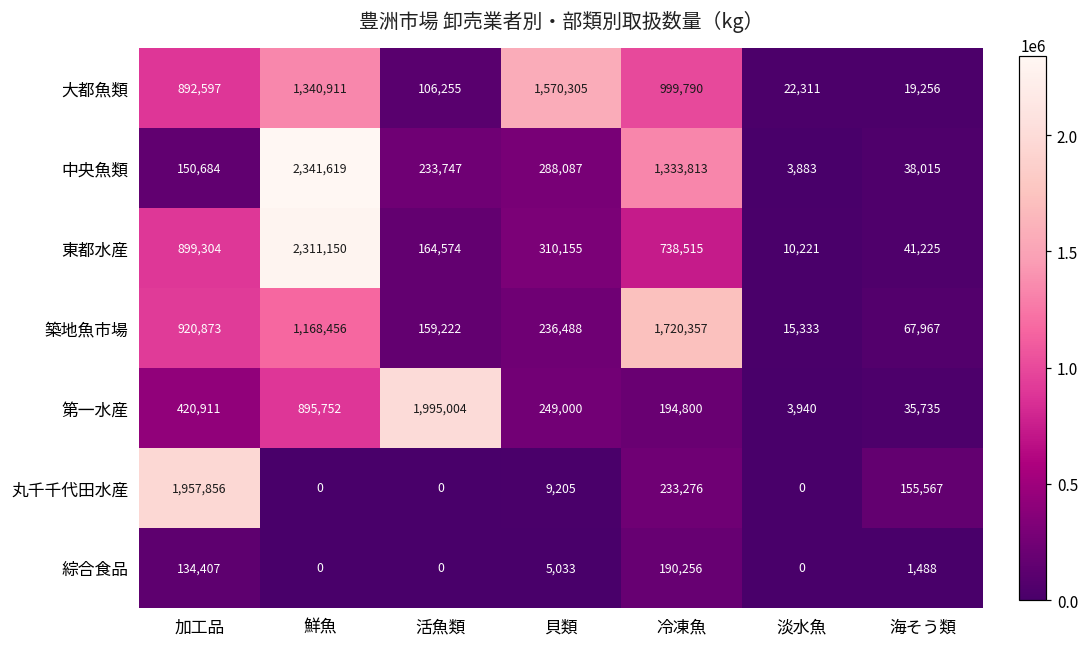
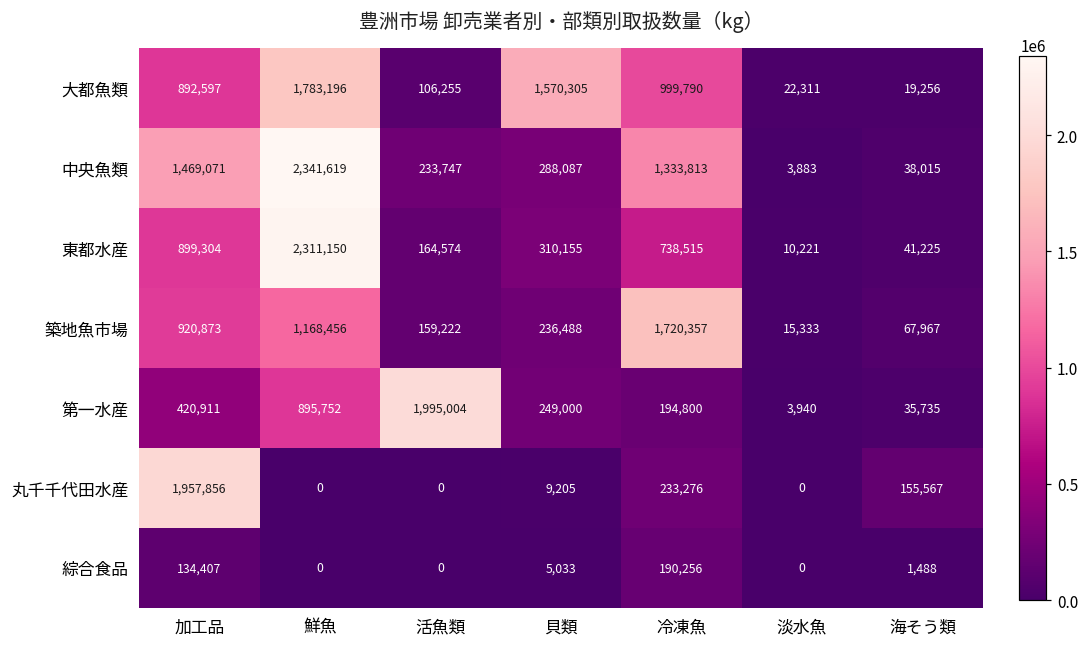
大都魚類, 鮮魚: 1,340,911 -> 1,783,196
中央魚類, 加工品: 150,684 -> 1,469,071
